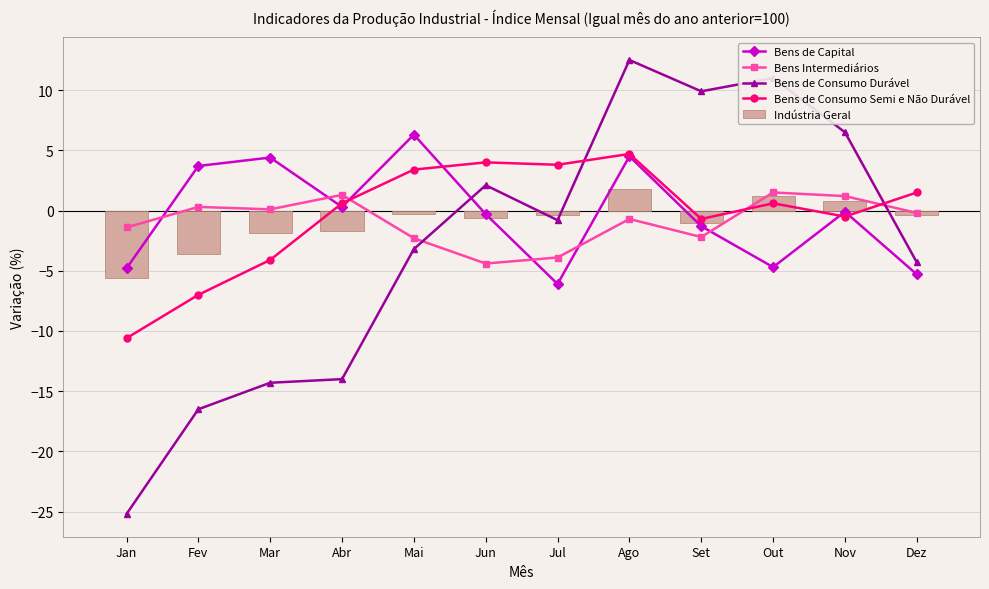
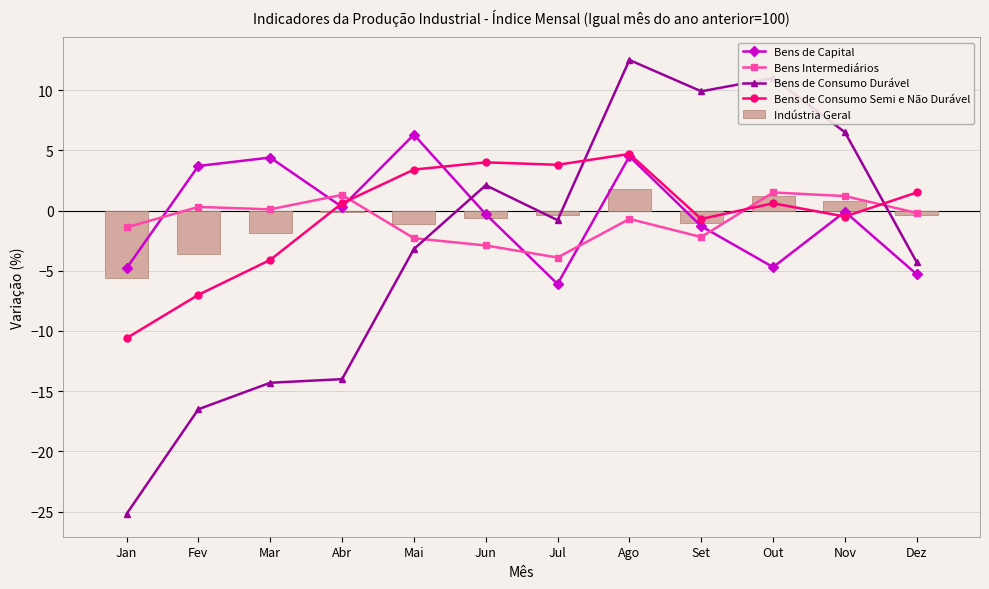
Indústria Geral, Abr: -1.7 -> -0.1
Indústria Geral, Mai: -0.3 -> -1.1
Bens Intermediários, Jun: -4.4 -> -2.9
